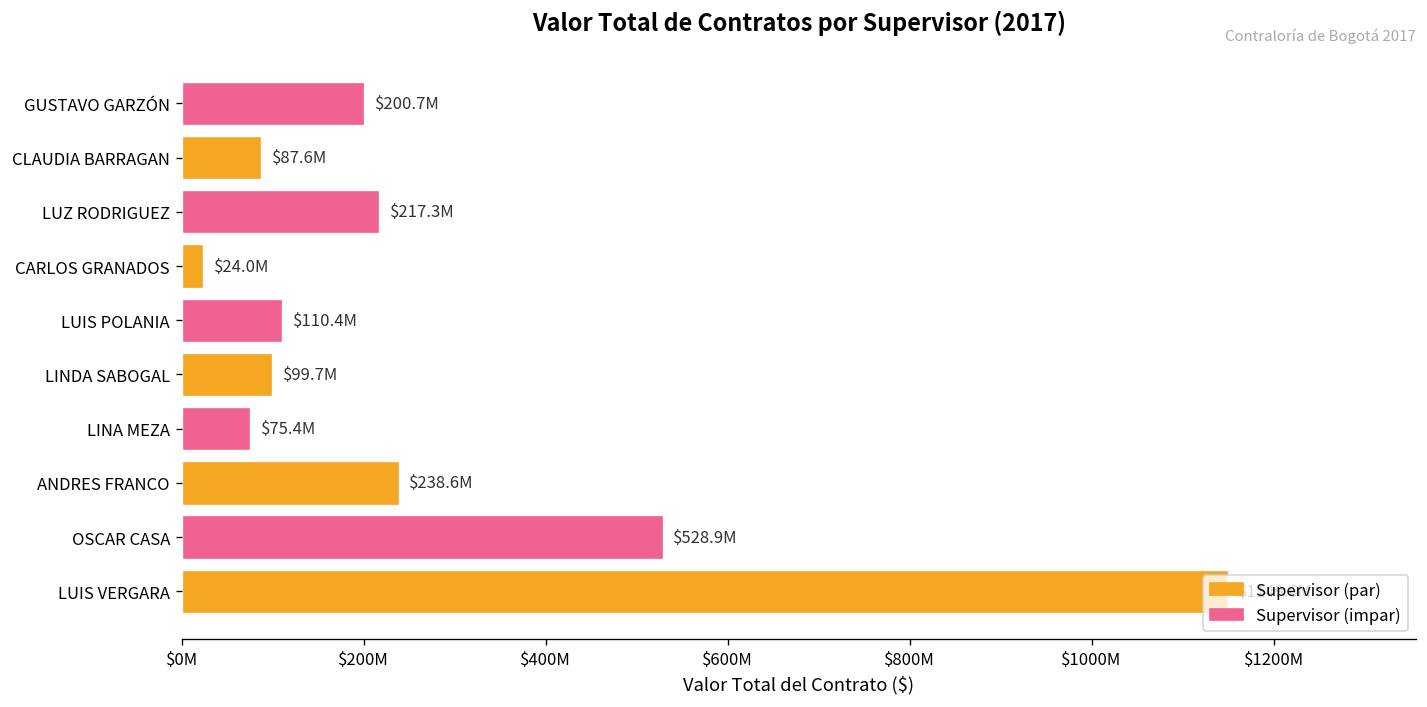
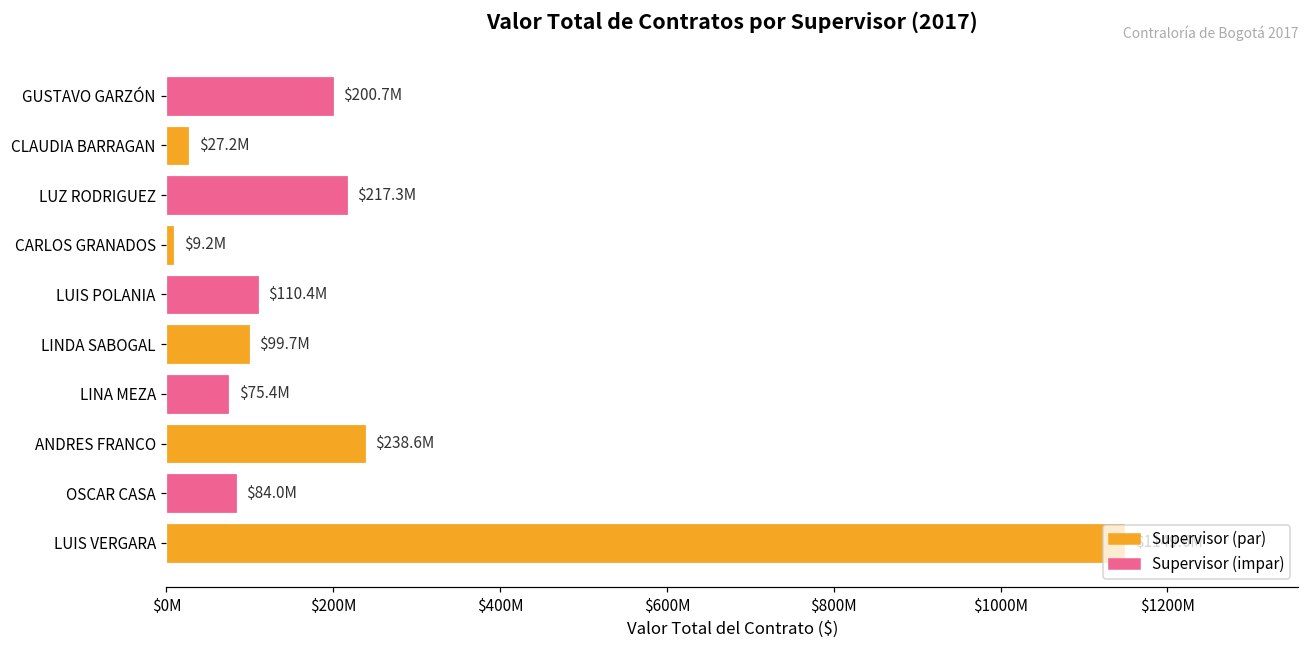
CLAUDIA BARRAGAN: $87.6M -> $27.2M
CARLOS GRANADOS: $24.0M -> $9.2M
OSCAR CASA: $528.9M -> $84.0M
